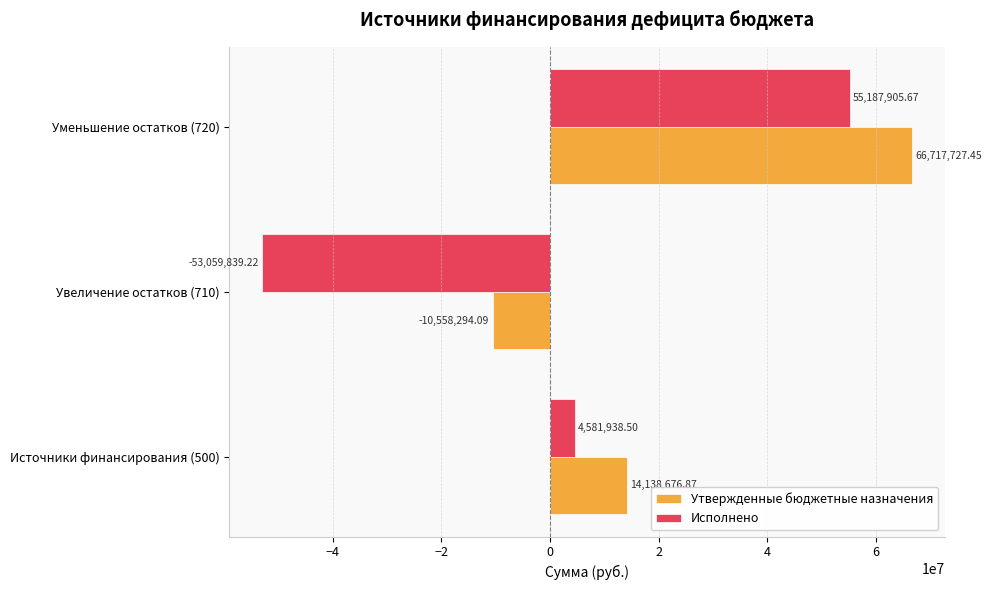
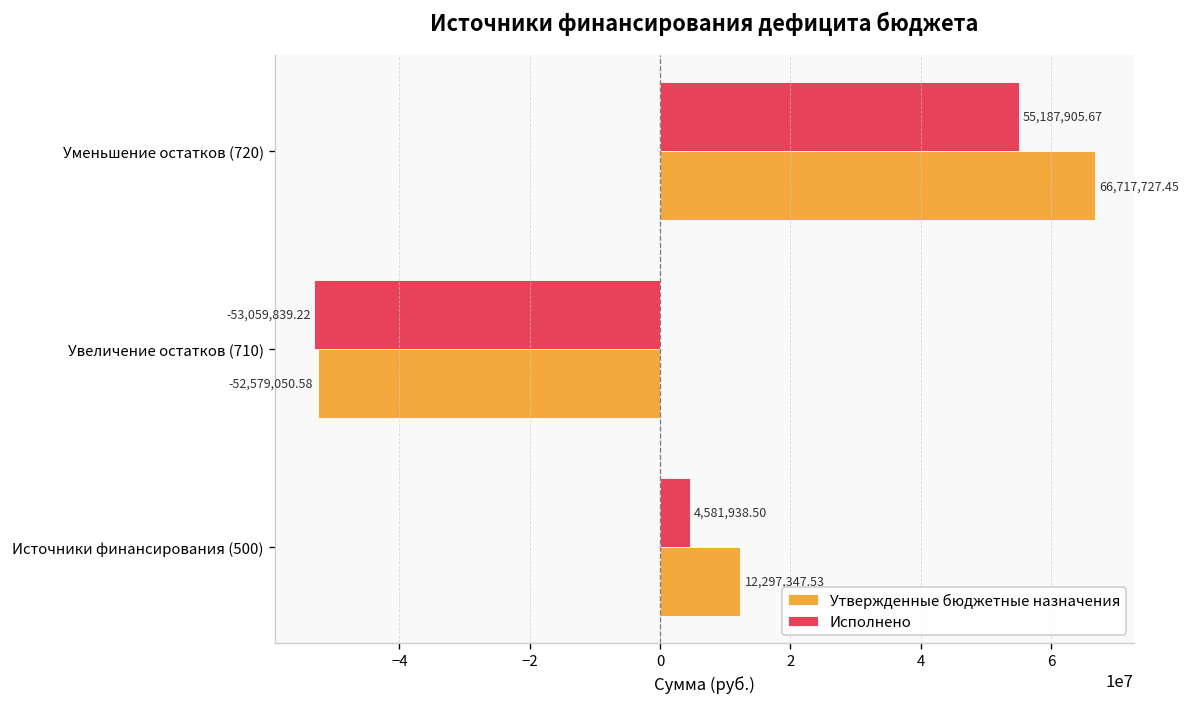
Утвержденные бюджетные назначения, Увеличение остатков (710): -10,558,294.09 -> -52,579,050.58
Утвержденные бюджетные назначения, Источники финансирования (500): 14000000 -> 12000000
